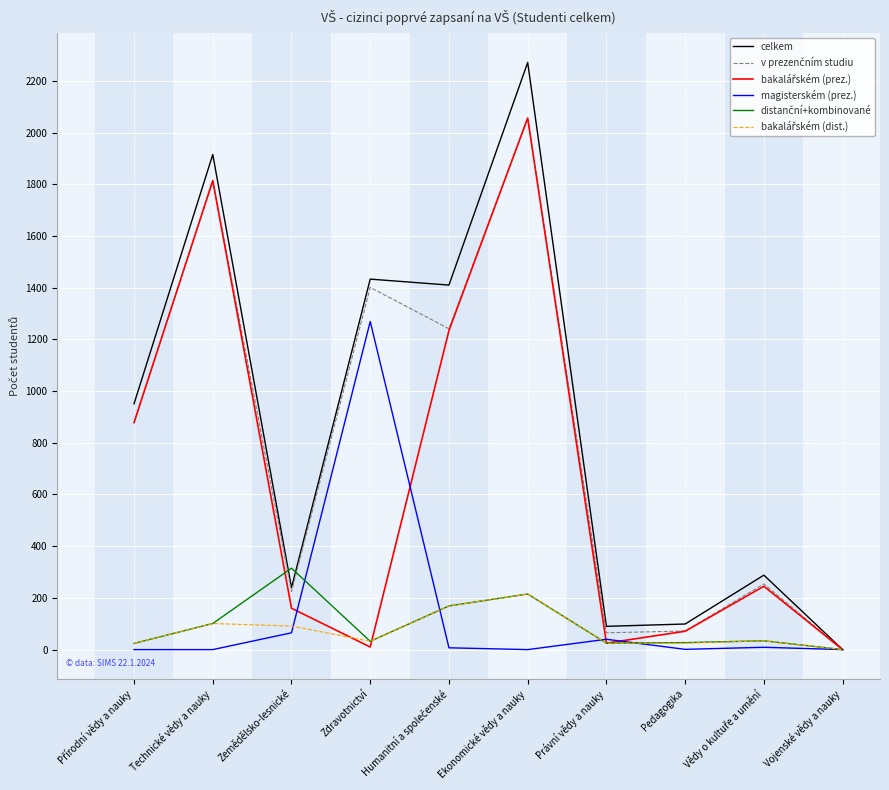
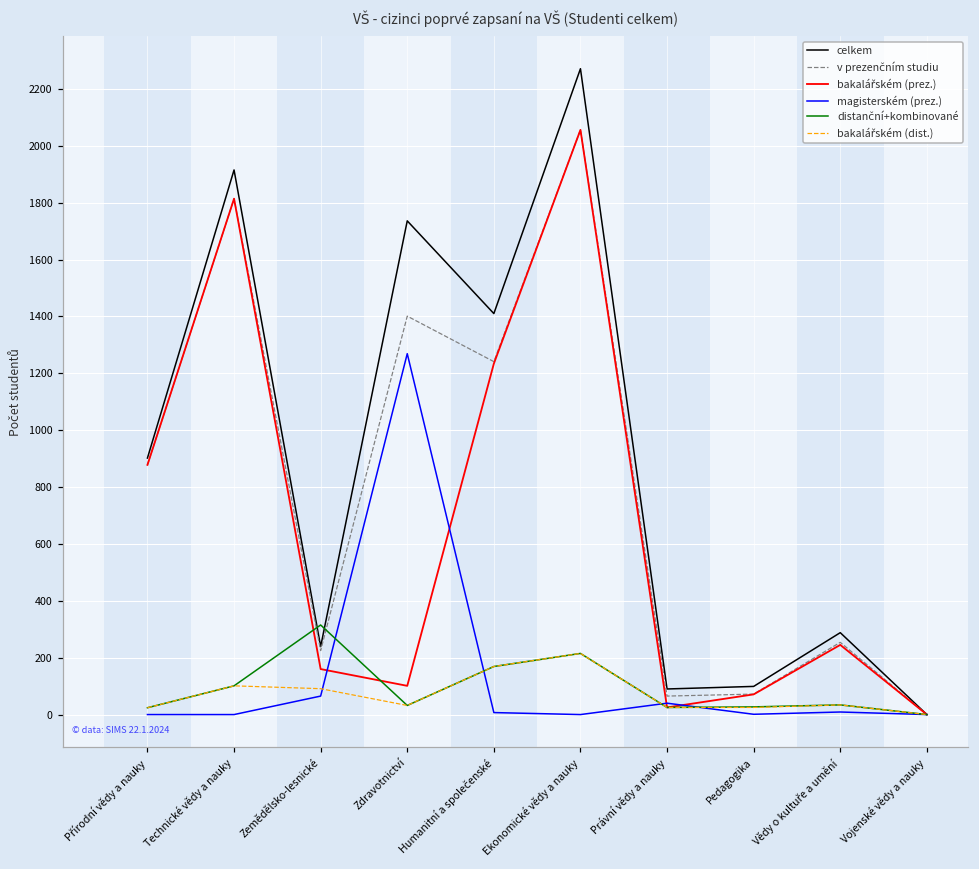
celkem, Přírodní vědy a nauky: 950 -> 900
celkem, Zdravotnictví: 1430 -> 1740
bakalářském (prez.), Zdravotnictví: 10 -> 100
